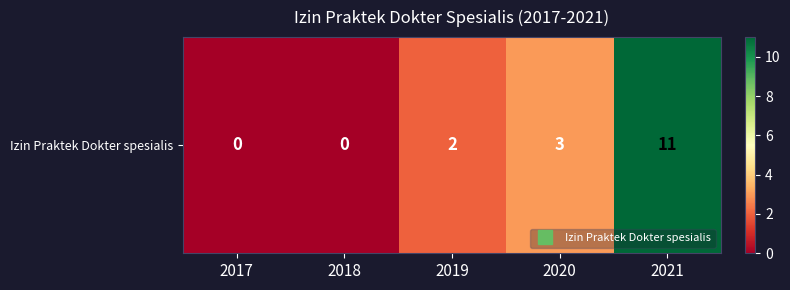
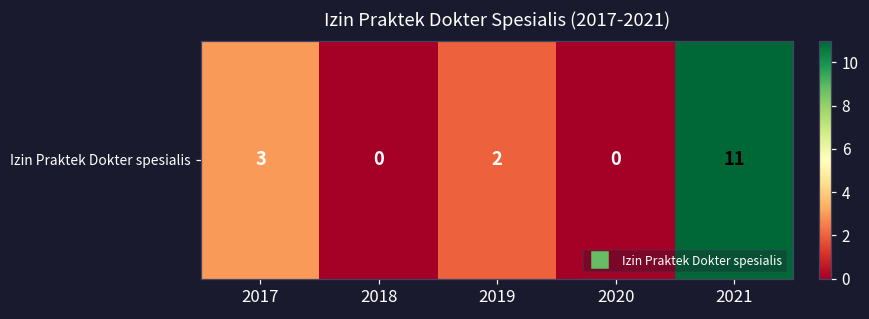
Izin Praktek Dokter spesialis, 2017: 0 -> 3
Izin Praktek Dokter spesialis, 2020: 3 -> 0
